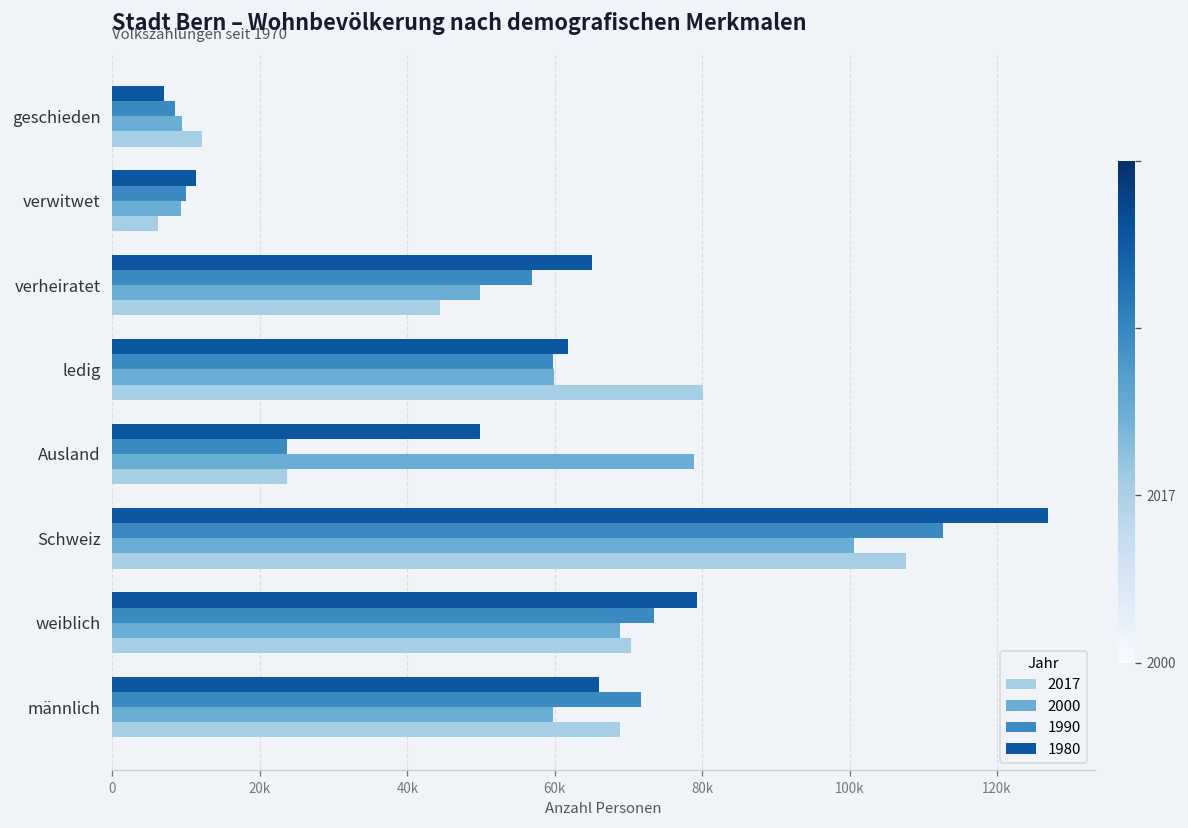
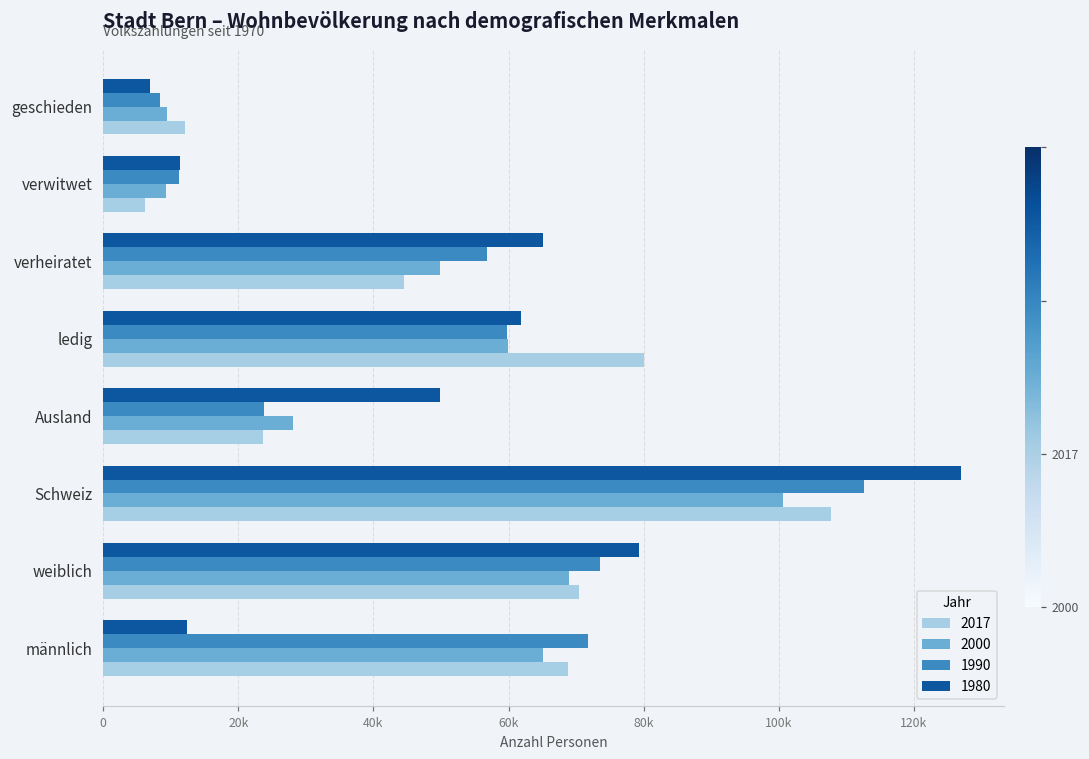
1990, verwitwet: 10000 -> 11000
2000, Ausland: 79000 -> 28000
1980, männlich: 66000 -> 12000
2000, männlich: 60000 -> 65000
